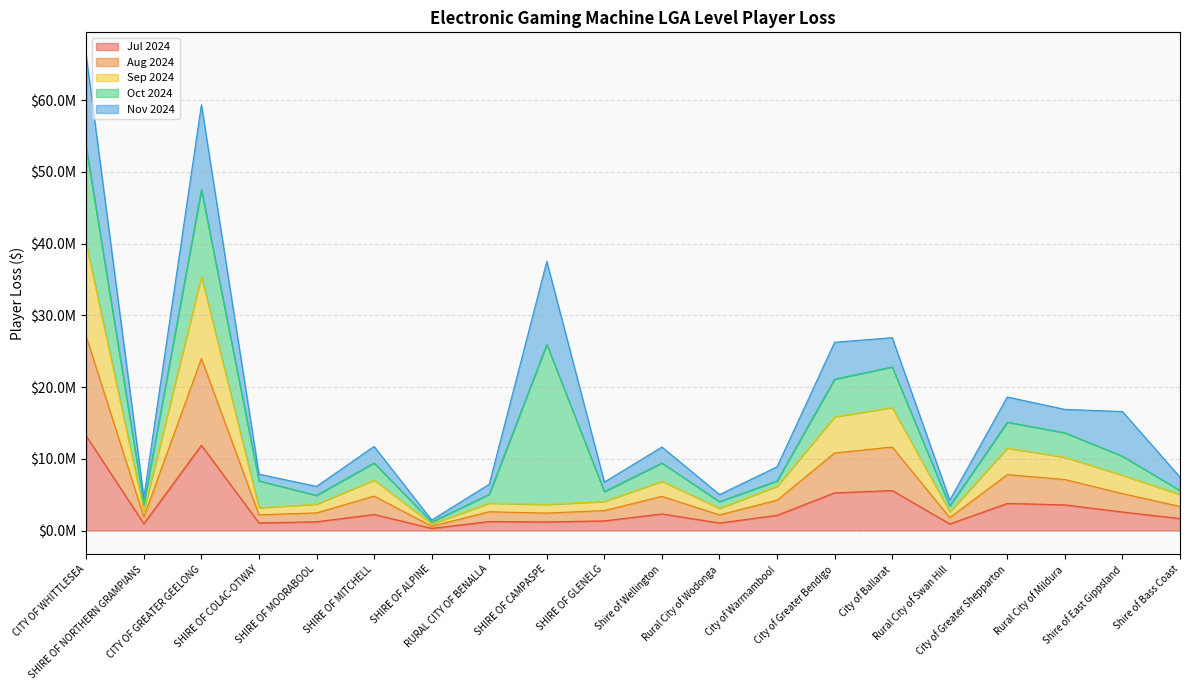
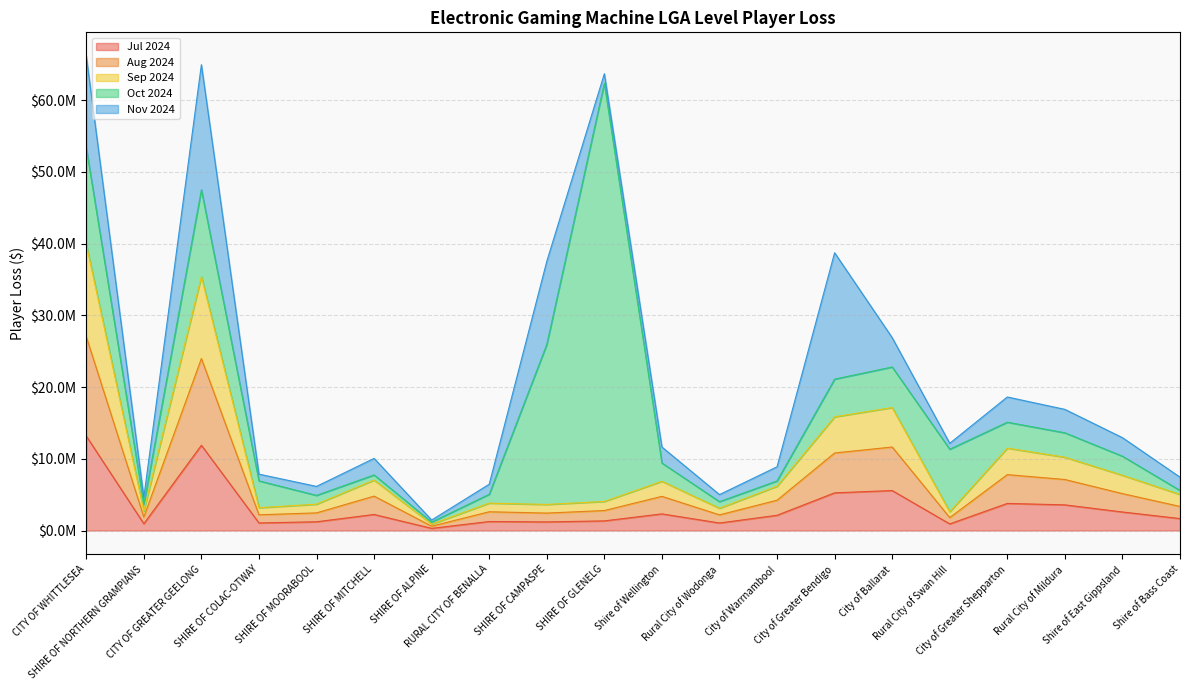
Nov 2024, CITY OF GREATER GEELONG: $12000000 -> $17000000
Oct 2024, SHIRE OF MITCHELL: $2000000 -> $1000000
Oct 2024, SHIRE OF GLENELG: $1000000 -> $58000000
Nov 2024, City of Greater Bendigo: $5000000 -> $18000000
Oct 2024, Rural City of Swan Hill: $1000000 -> $9000000
Nov 2024, Shire of East Gippsland: $6000000 -> $3000000
